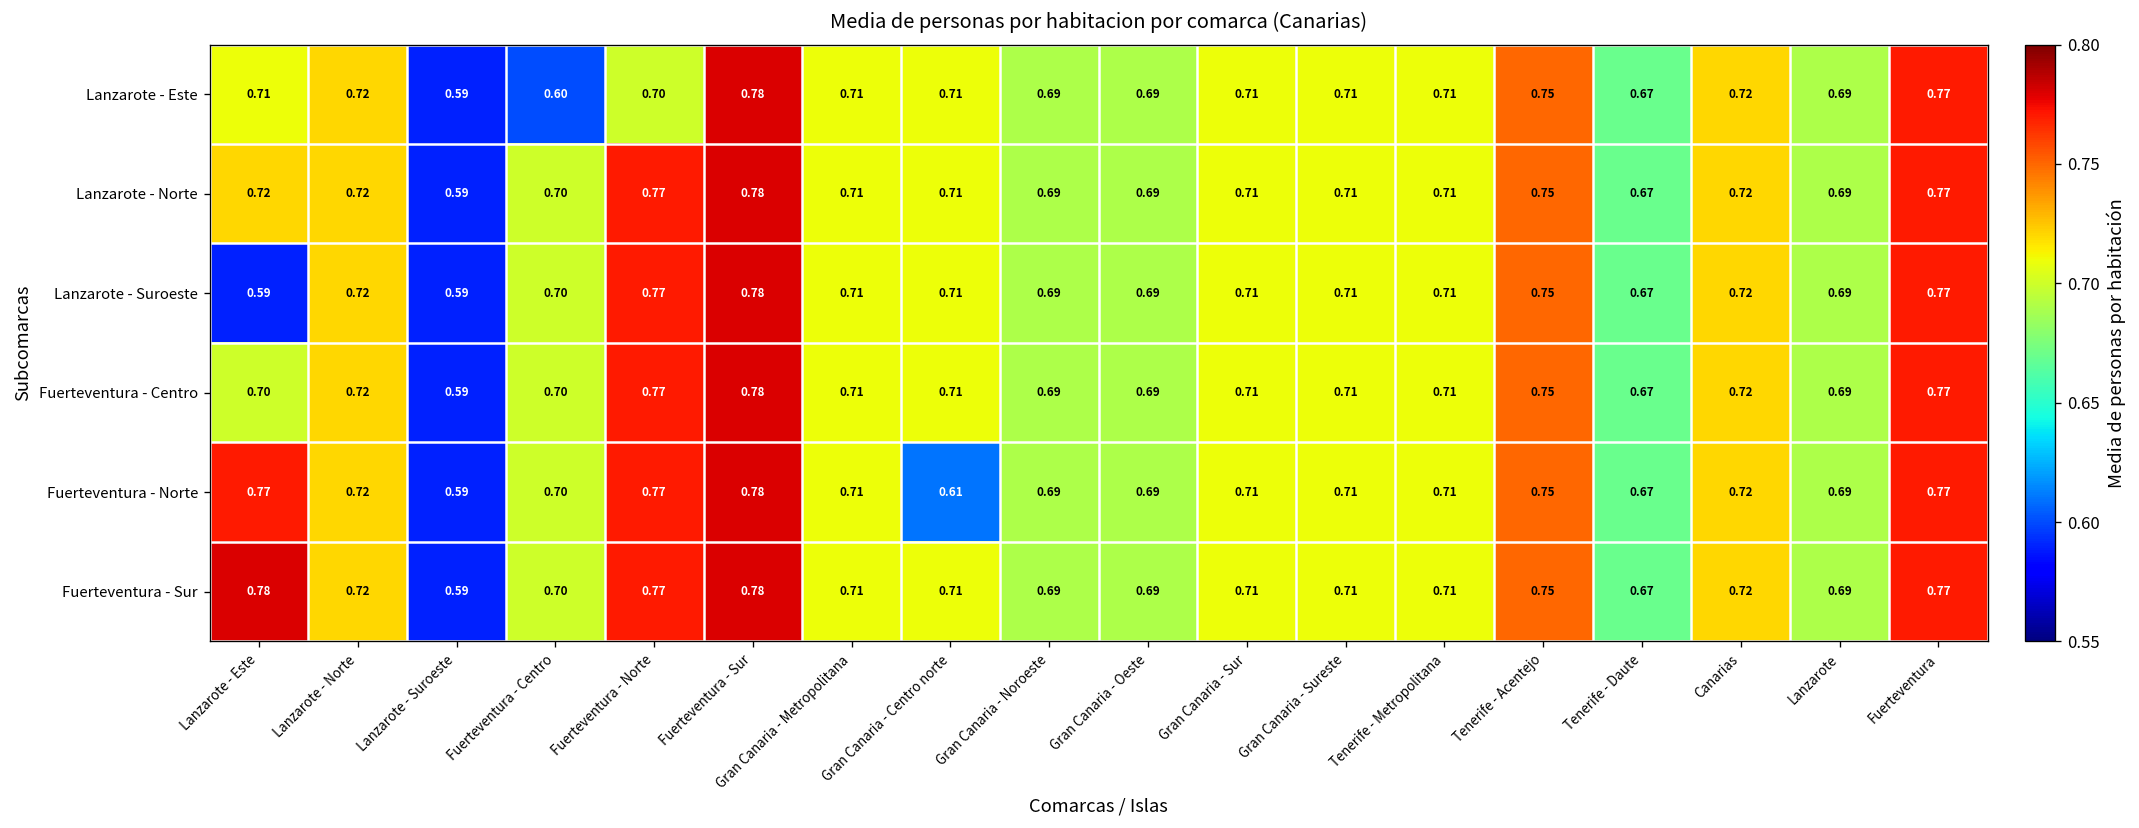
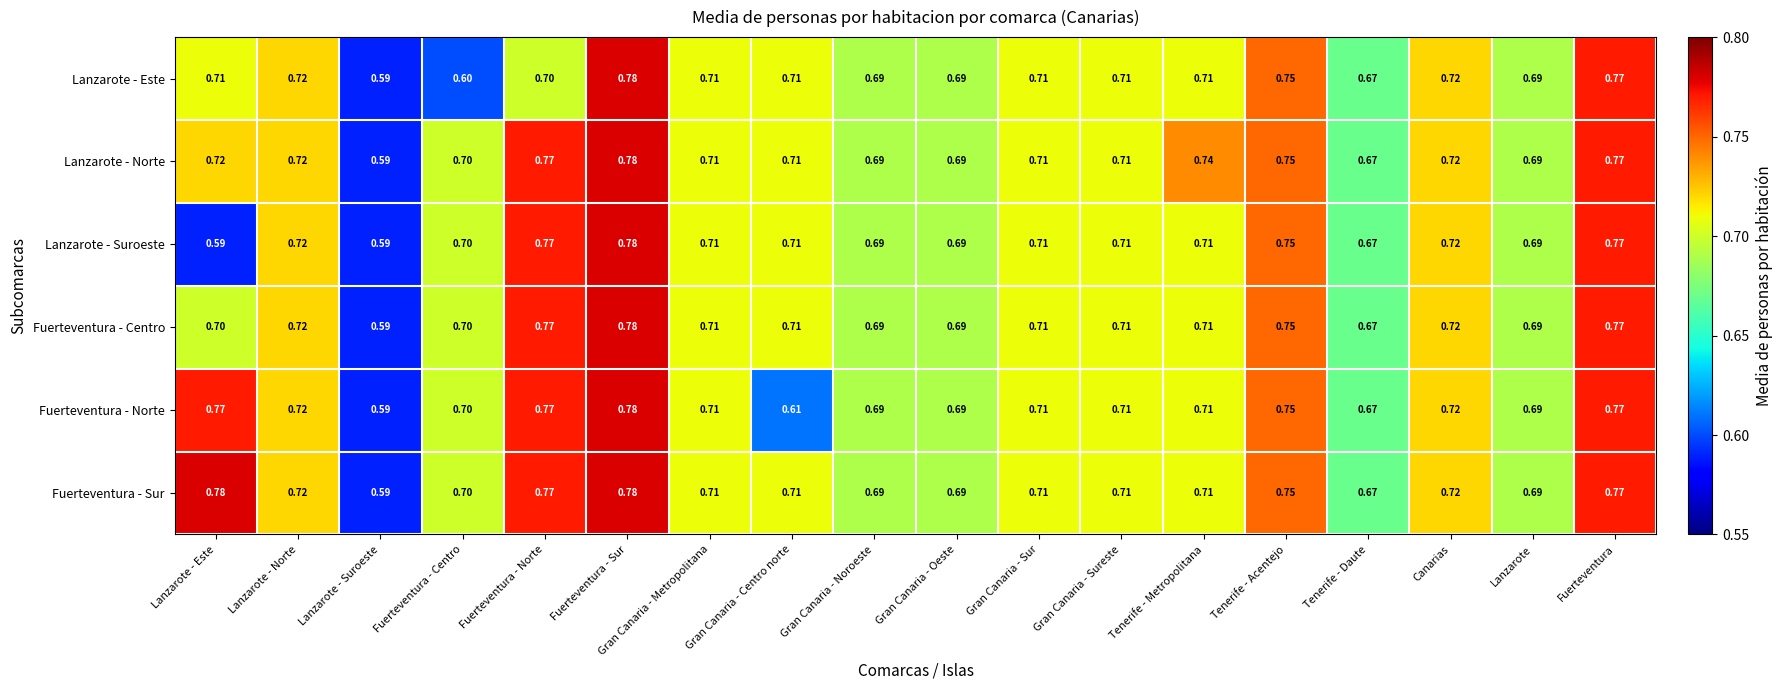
Lanzarote - Norte, Tenerife - Metropolitana: 0.71 -> 0.74
